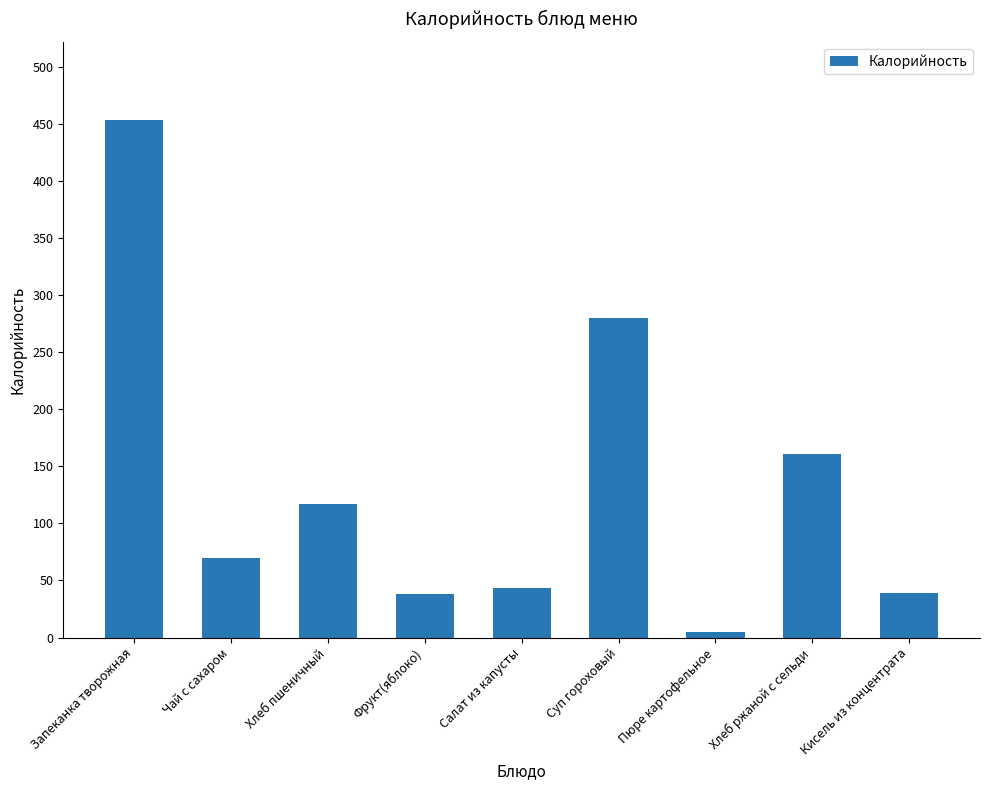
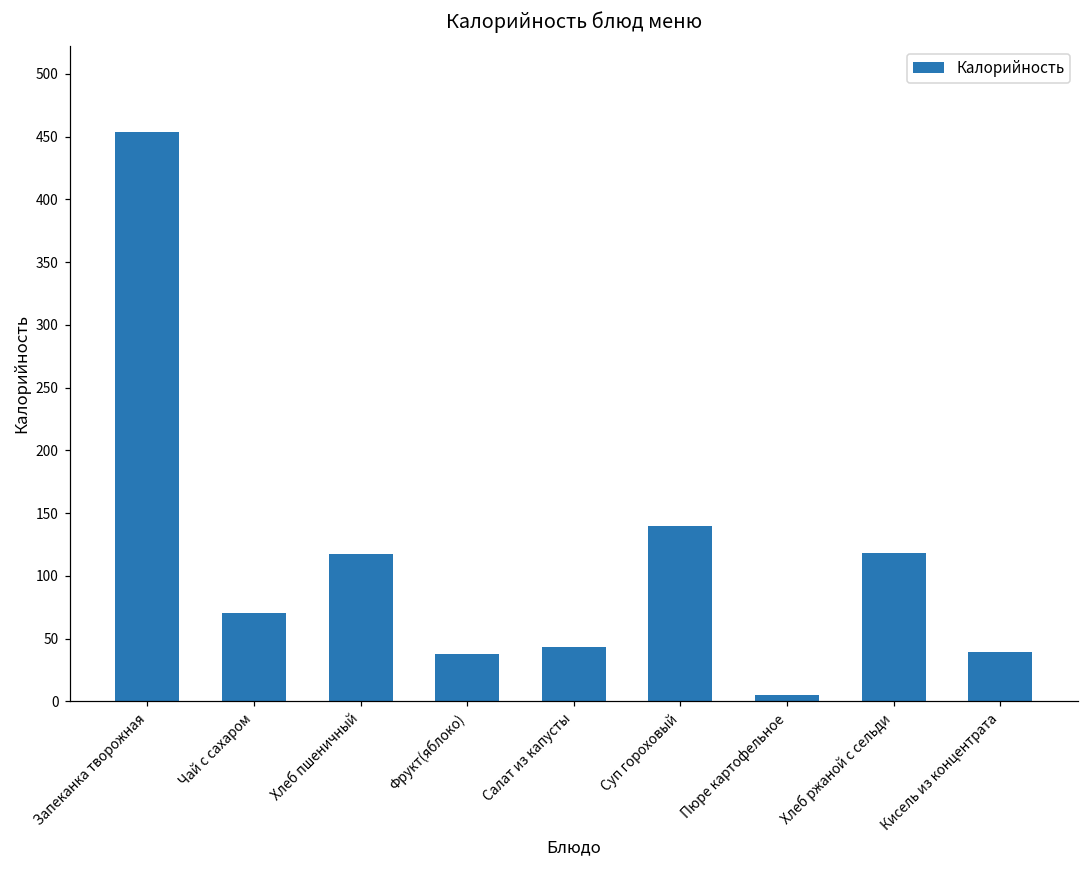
Суп гороховый: 280 -> 140
Хлеб ржаной с сельди: 161 -> 118
